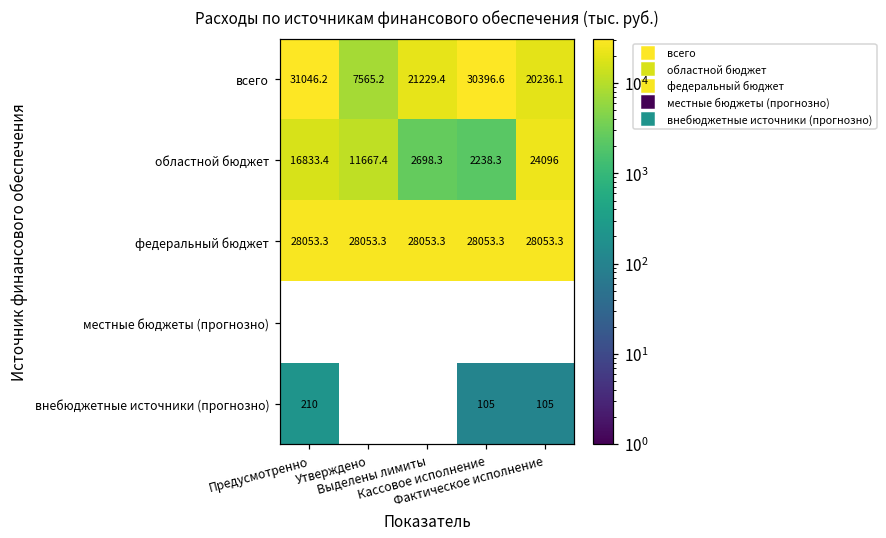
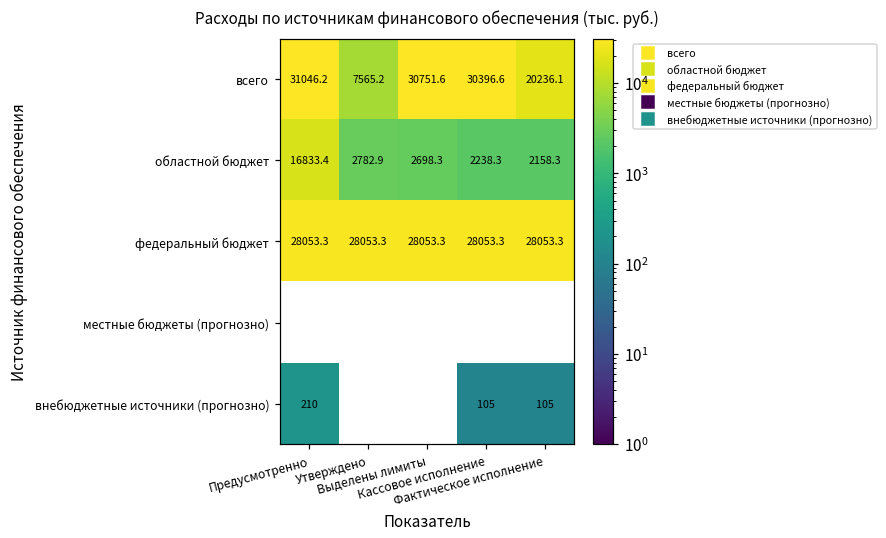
всего, Выделены лимиты: 21229.4 -> 30751.6
областной бюджет, Утверждено: 11667.4 -> 2782.9
областной бюджет, Фактическое исполнение: 24096 -> 2158.3
